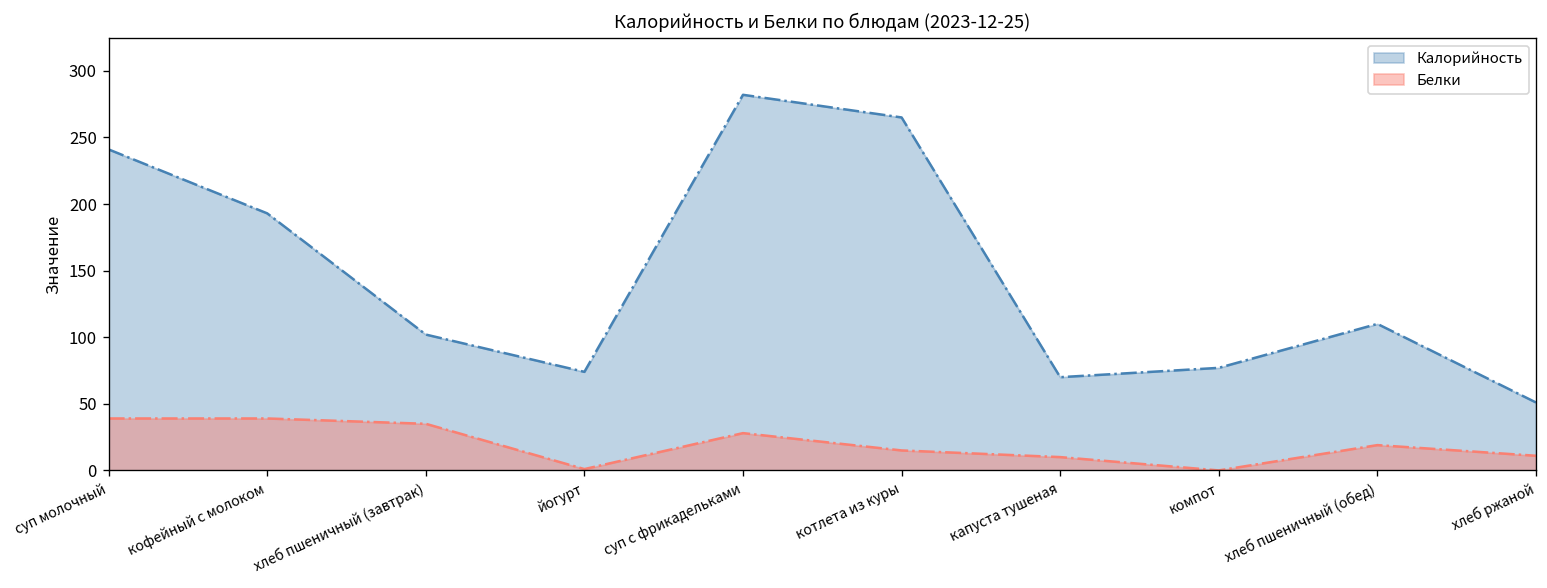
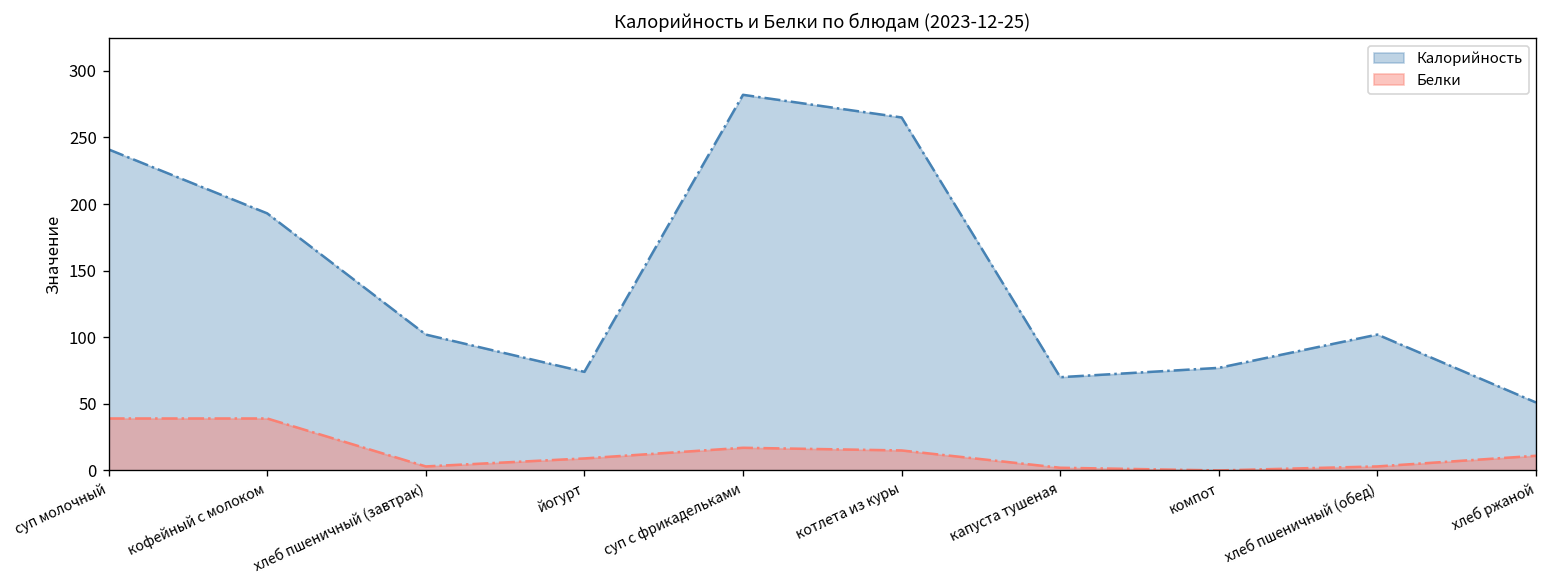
Белки, хлеб пшеничный (завтрак): 35 -> 3
Белки, йогурт: 1 -> 9
Белки, суп с фрикадельками: 28 -> 17
Белки, капуста тушеная: 10 -> 2
Калорийность, хлеб пшеничный (обед): 110 -> 102
Белки, хлеб пшеничный (обед): 19 -> 3
